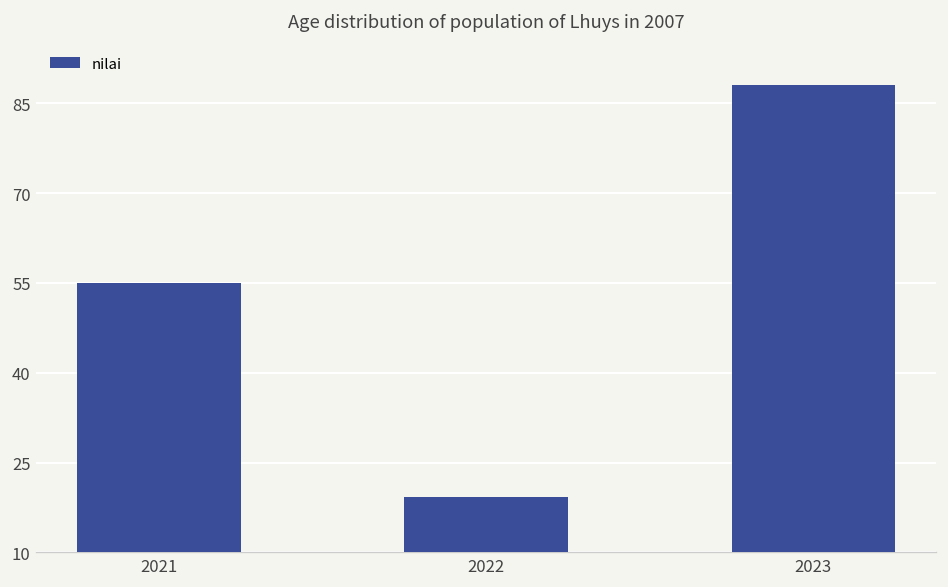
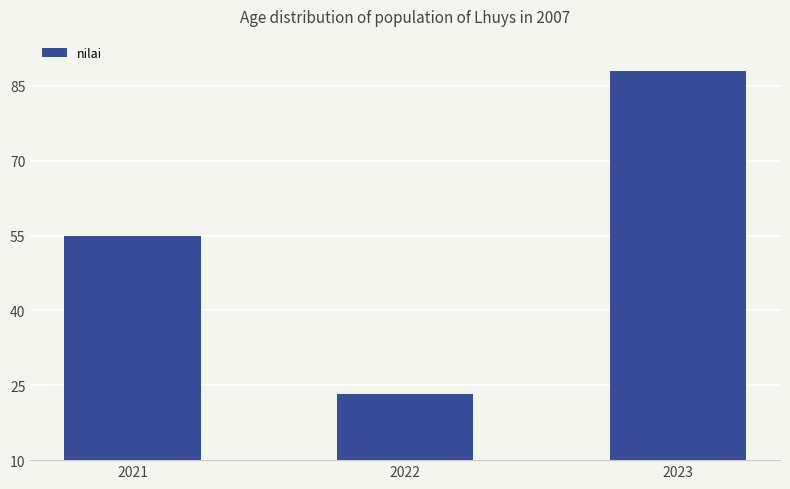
2022: 19 -> 23
